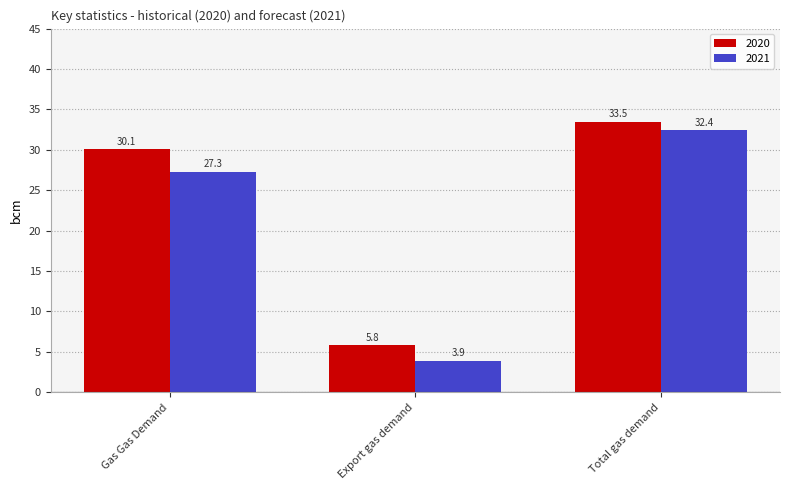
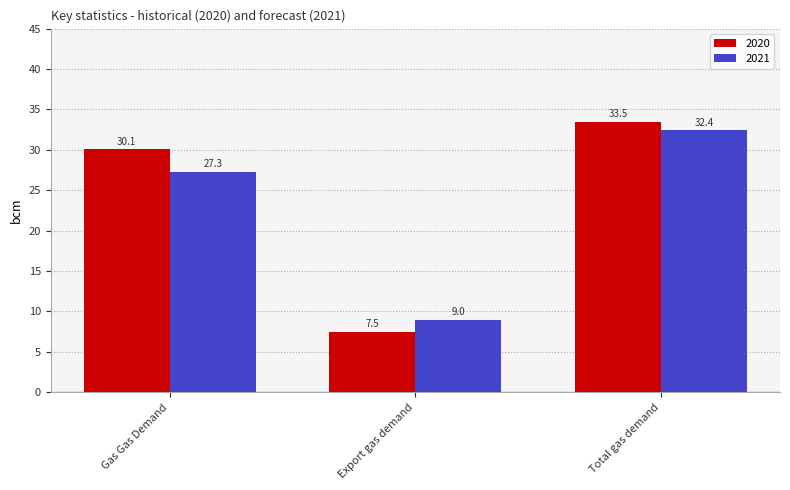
2020, Export gas demand: 5.8 -> 7.5
2021, Export gas demand: 3.9 -> 9.0
